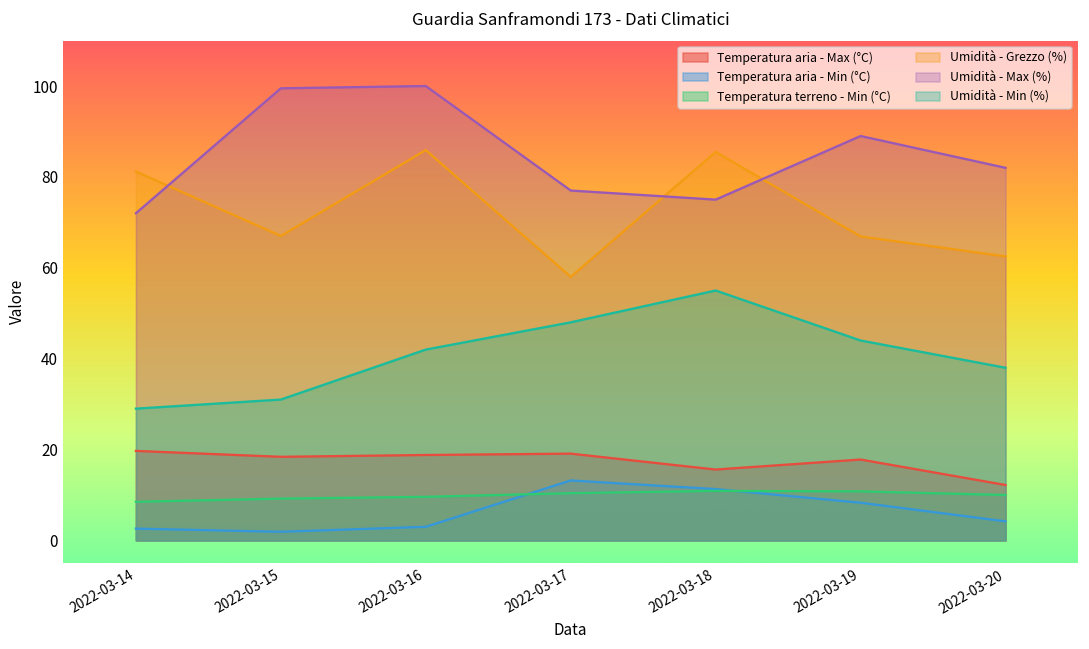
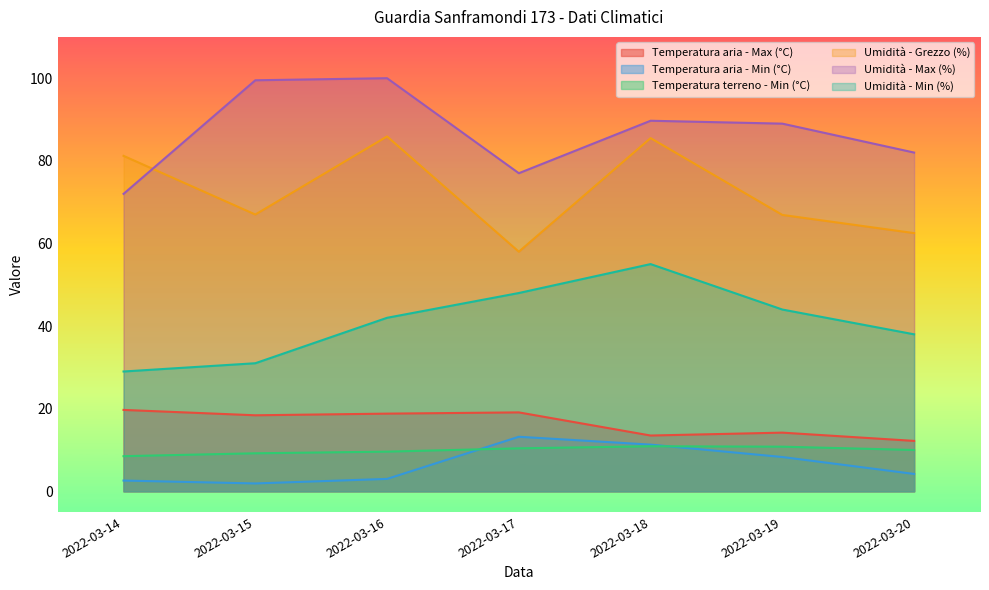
Temperatura aria - Max (°C), 2022-03-18: 16 -> 14
Umidità - Max (%), 2022-03-18: 75 -> 90
Temperatura aria - Max (°C), 2022-03-19: 18 -> 14
